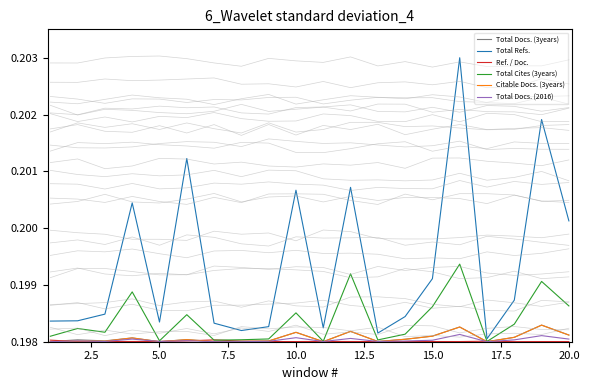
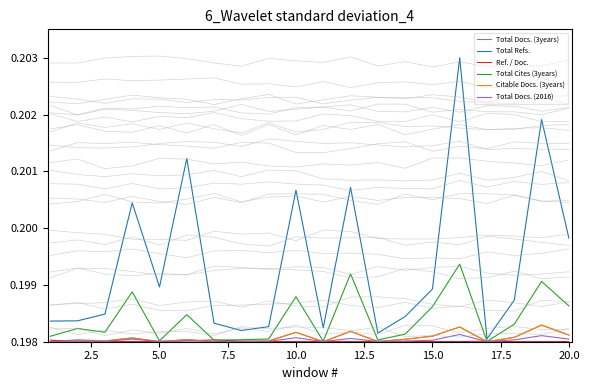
Total Refs., 5.0: 0.1983 -> 0.1990
Total Cites (3years), 10.0: 0.1985 -> 0.1988
Total Refs., 15.0: 0.1991 -> 0.1989
Total Refs., 20.0: 0.2001 -> 0.1998
